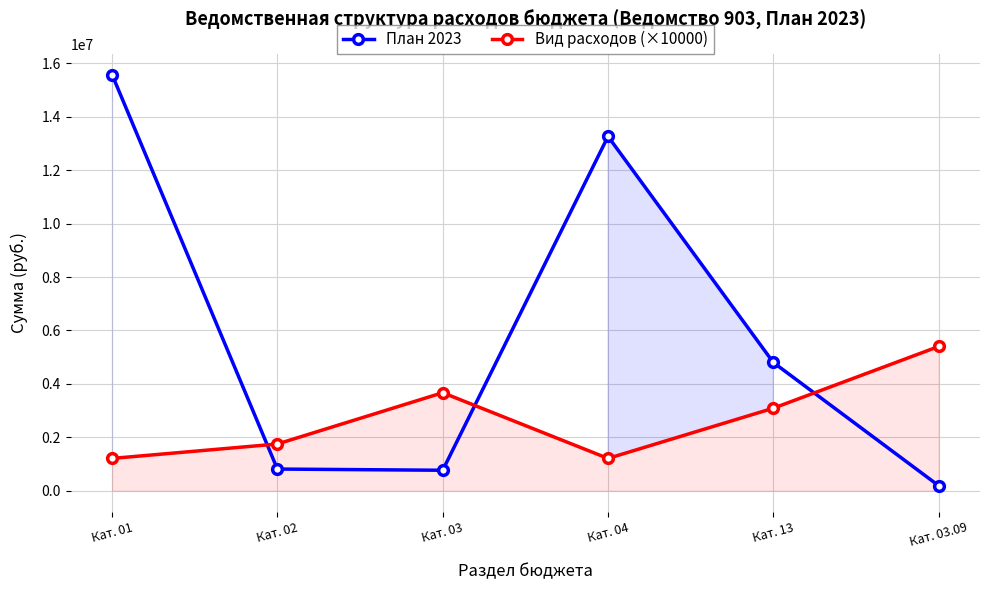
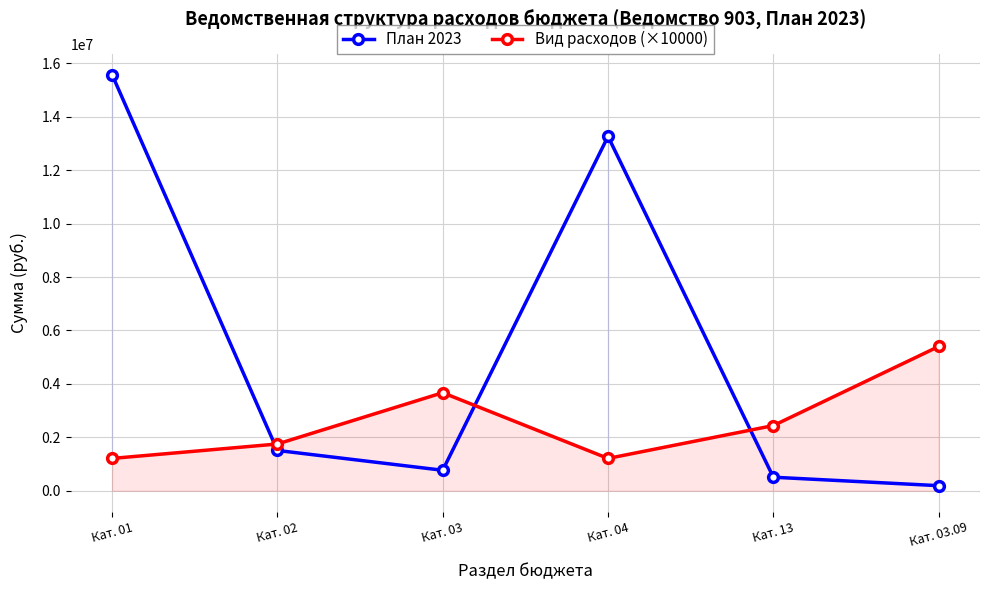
План 2023, Кат. 02: 800000 -> 1500000
План 2023, Кат. 13: 4800000 -> 500000
Вид расходов (×10000), Кат. 13: 3100000 -> 2400000
